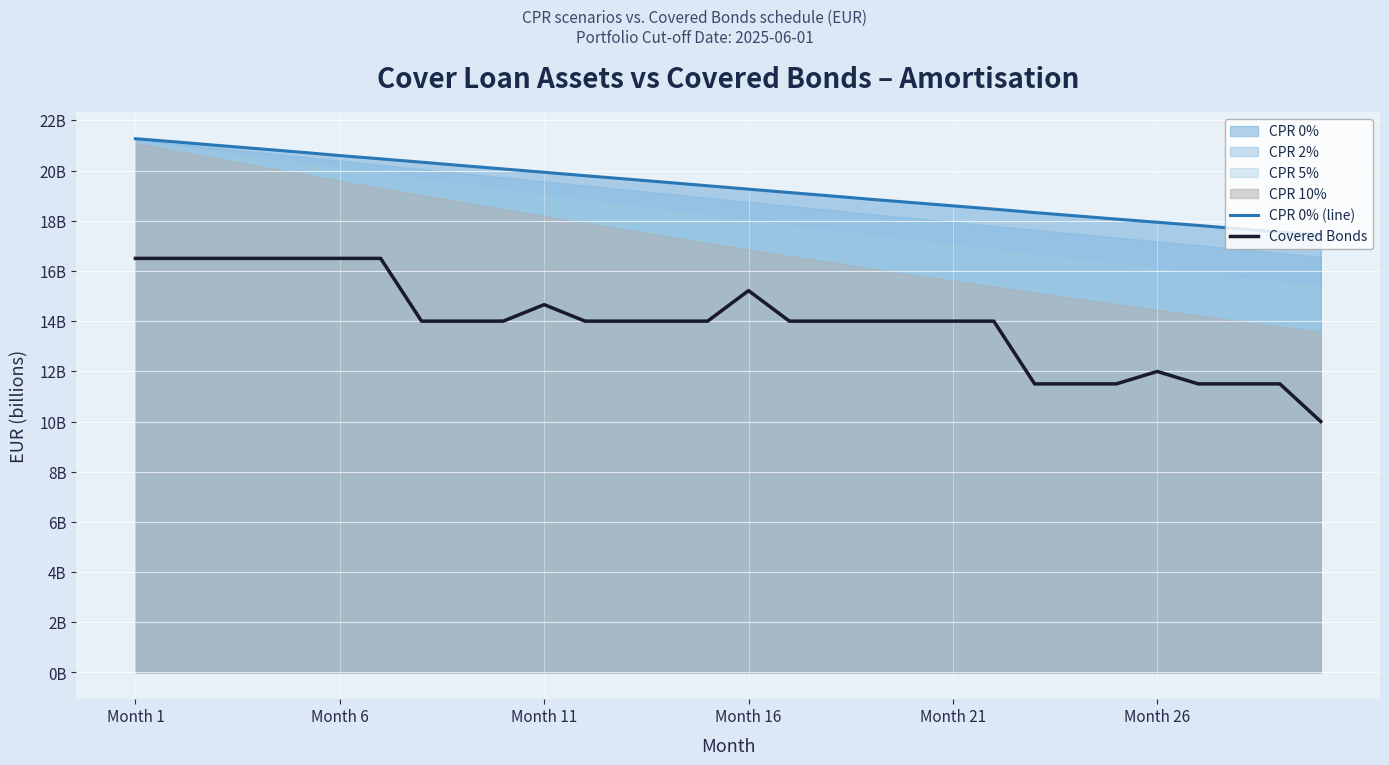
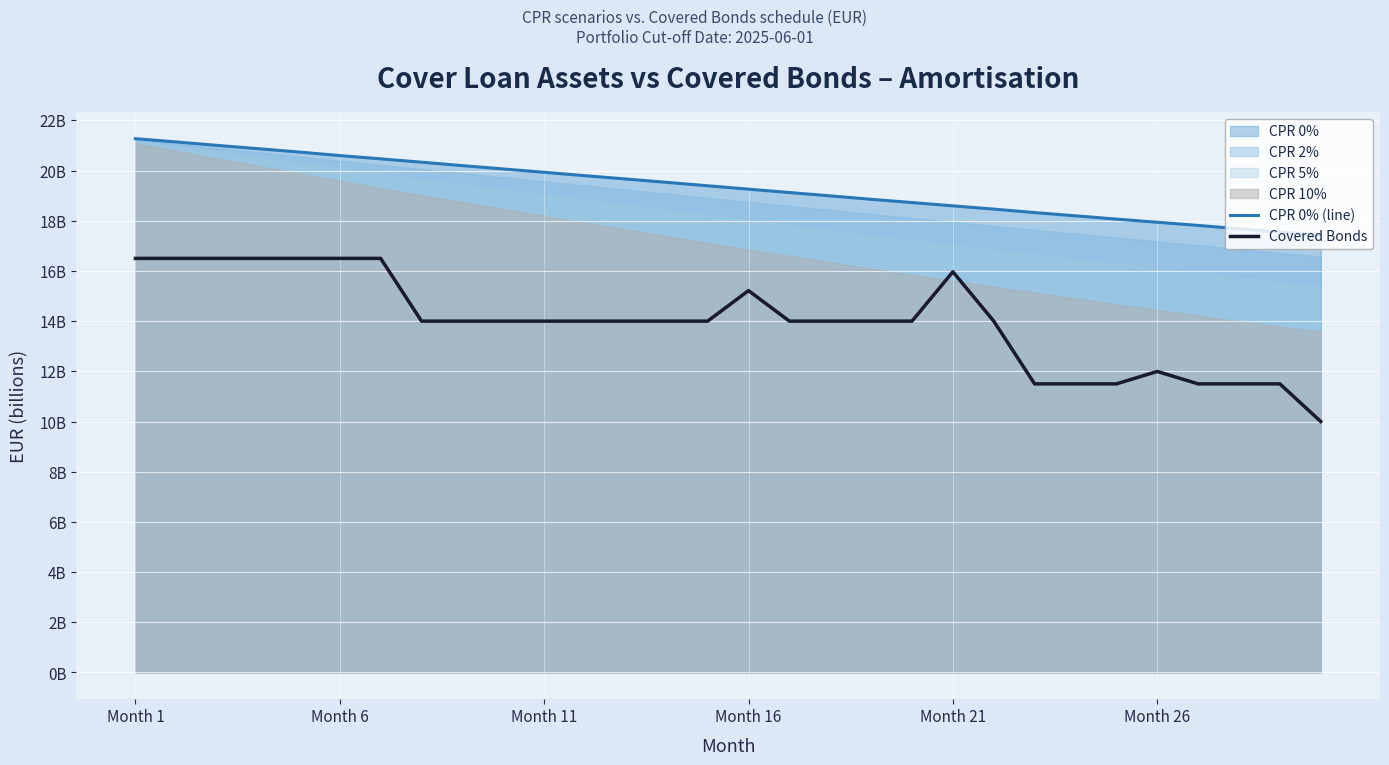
Covered Bonds, Month 11: 14700000000 -> 14000000000
Covered Bonds, Month 21: 14000000000 -> 16000000000
